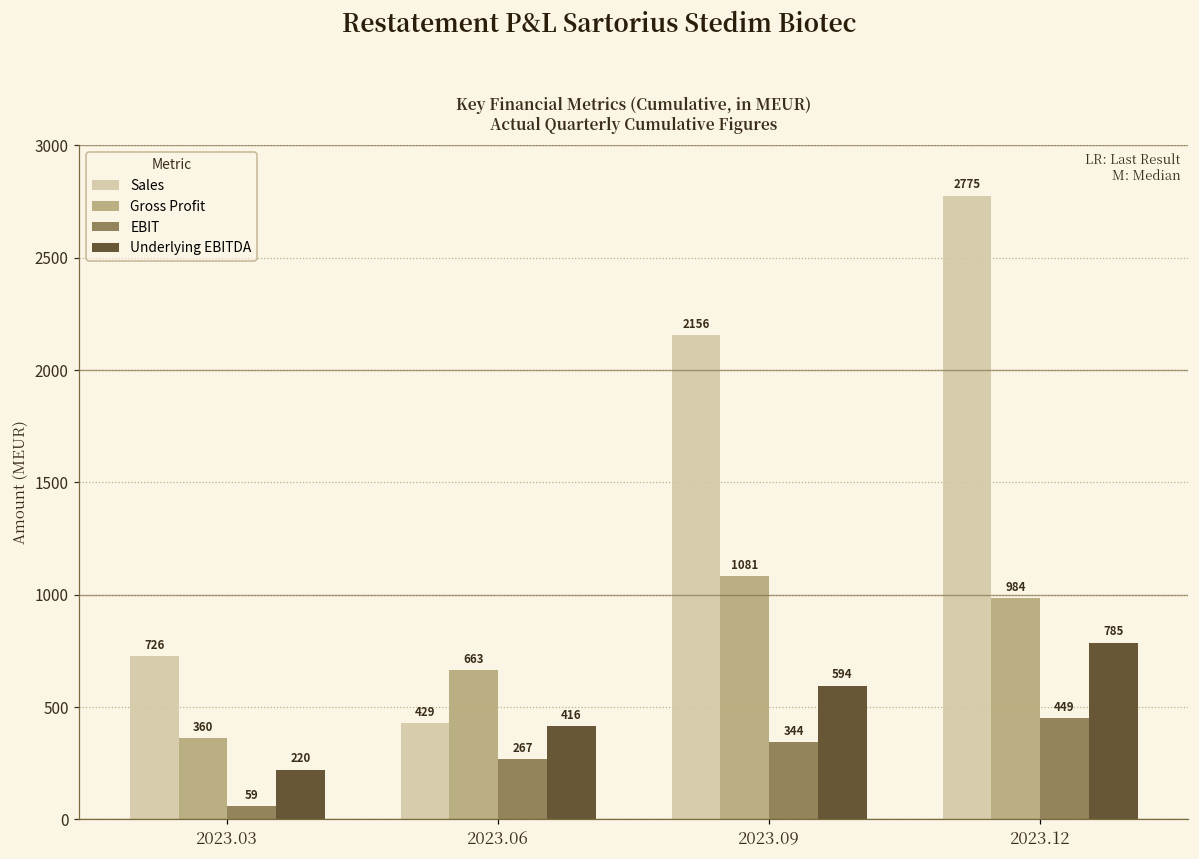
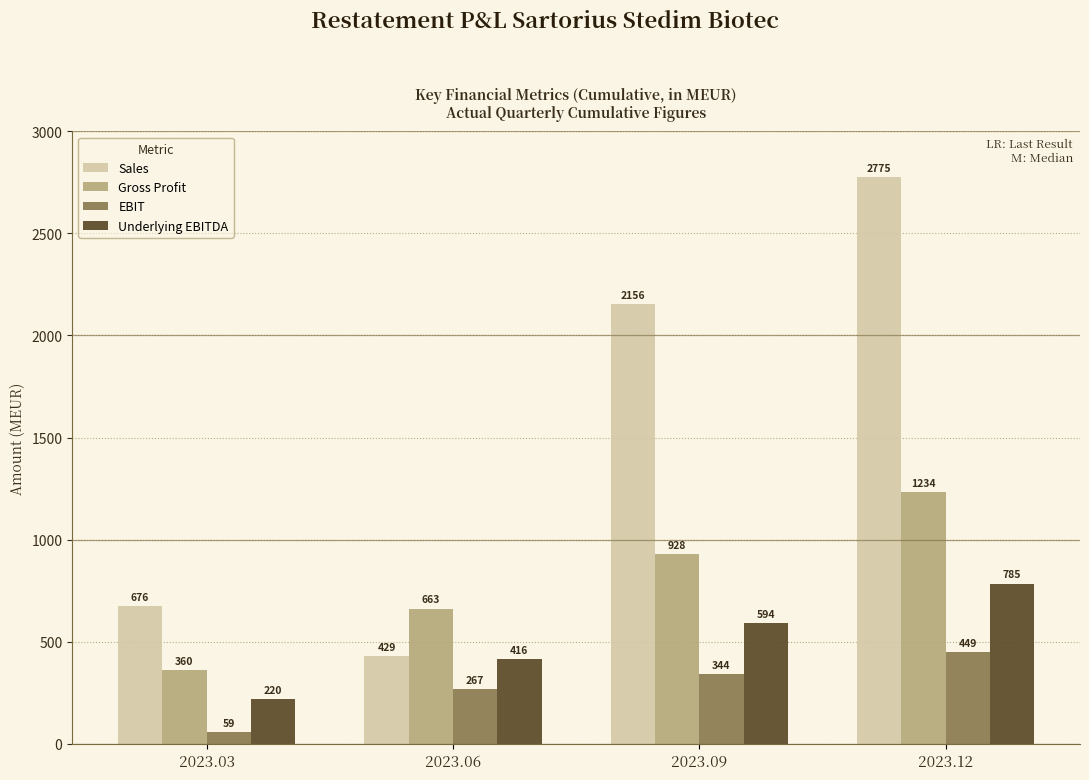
Sales, 2023.03: 726 -> 676
Gross Profit, 2023.09: 1081 -> 928
Gross Profit, 2023.12: 984 -> 1234
